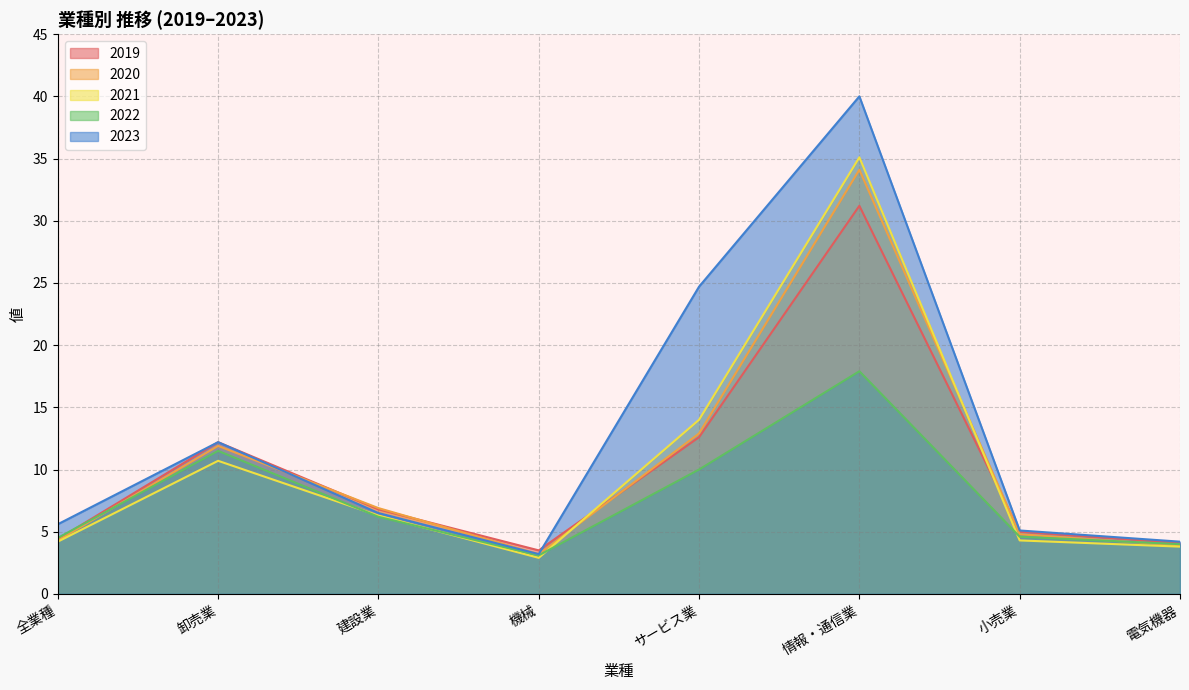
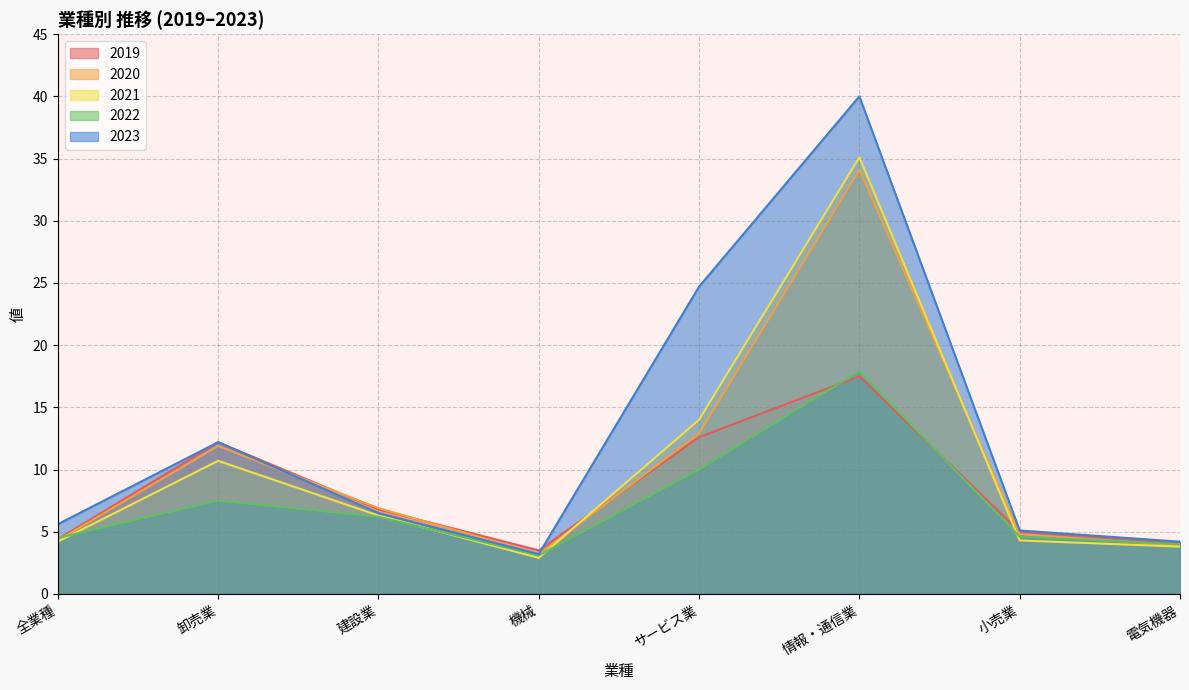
2022, 卸売業: 11.5 -> 7.5
2019, 情報・通信業: 31.2 -> 17.5
